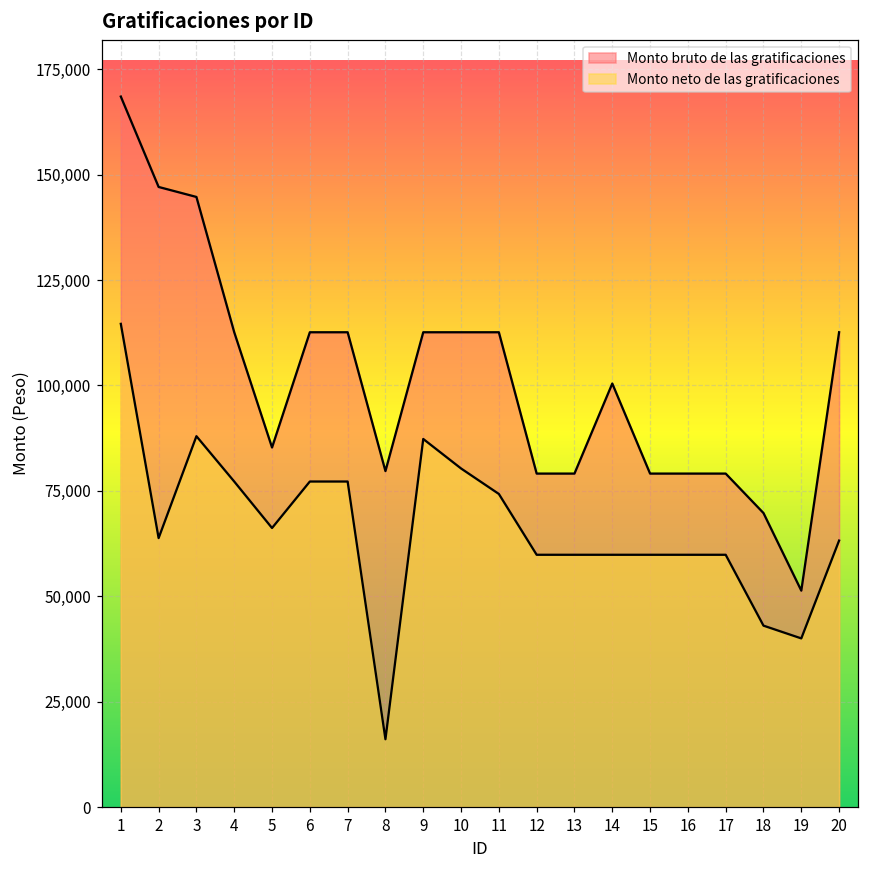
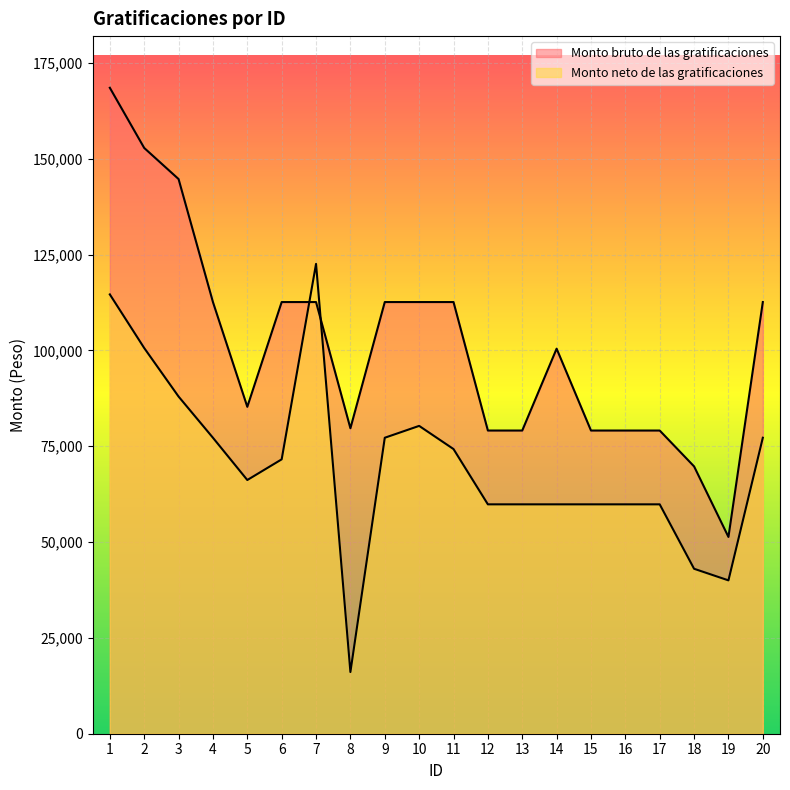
Monto bruto de las gratificaciones, 2: 147,000 -> 153,000
Monto neto de las gratificaciones, 2: 64,000 -> 101,000
Monto neto de las gratificaciones, 6: 77,000 -> 72,000
Monto neto de las gratificaciones, 7: 77,000 -> 123,000
Monto neto de las gratificaciones, 9: 87,000 -> 77,000
Monto neto de las gratificaciones, 20: 63,000 -> 77,000
